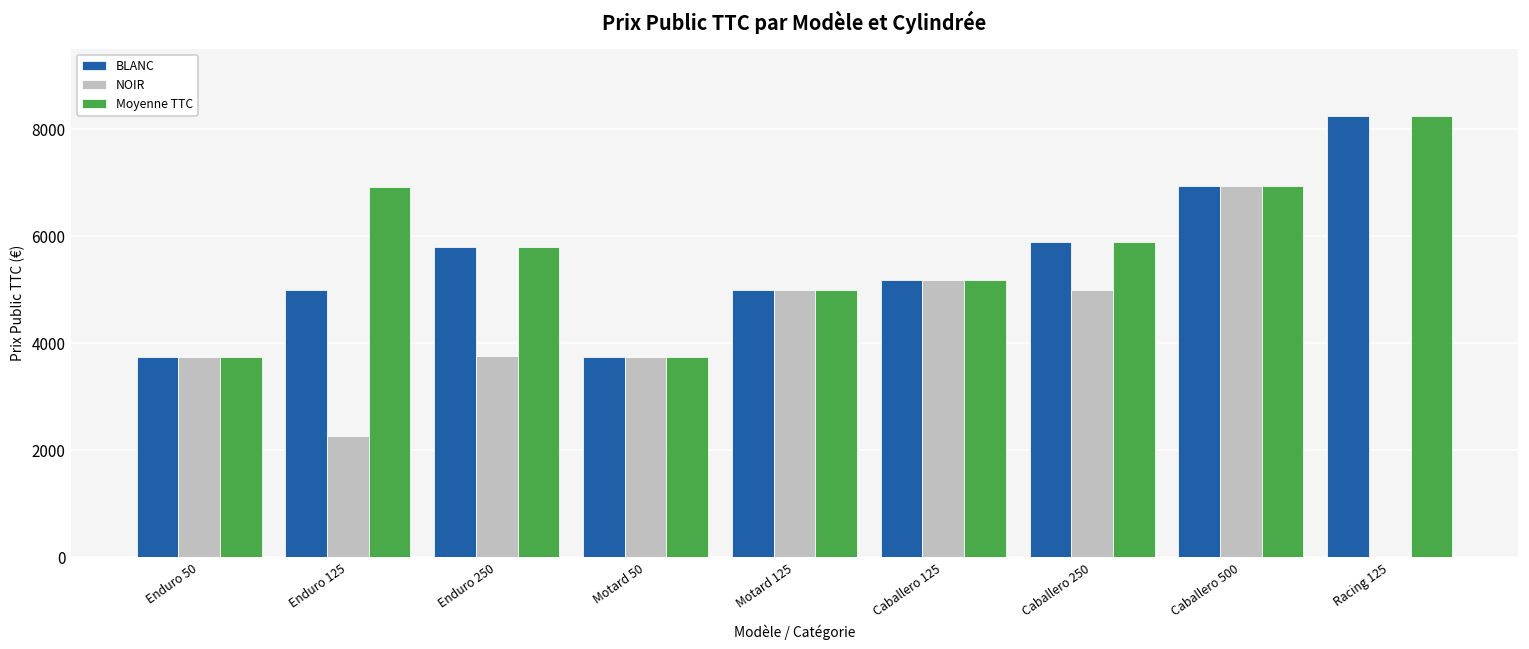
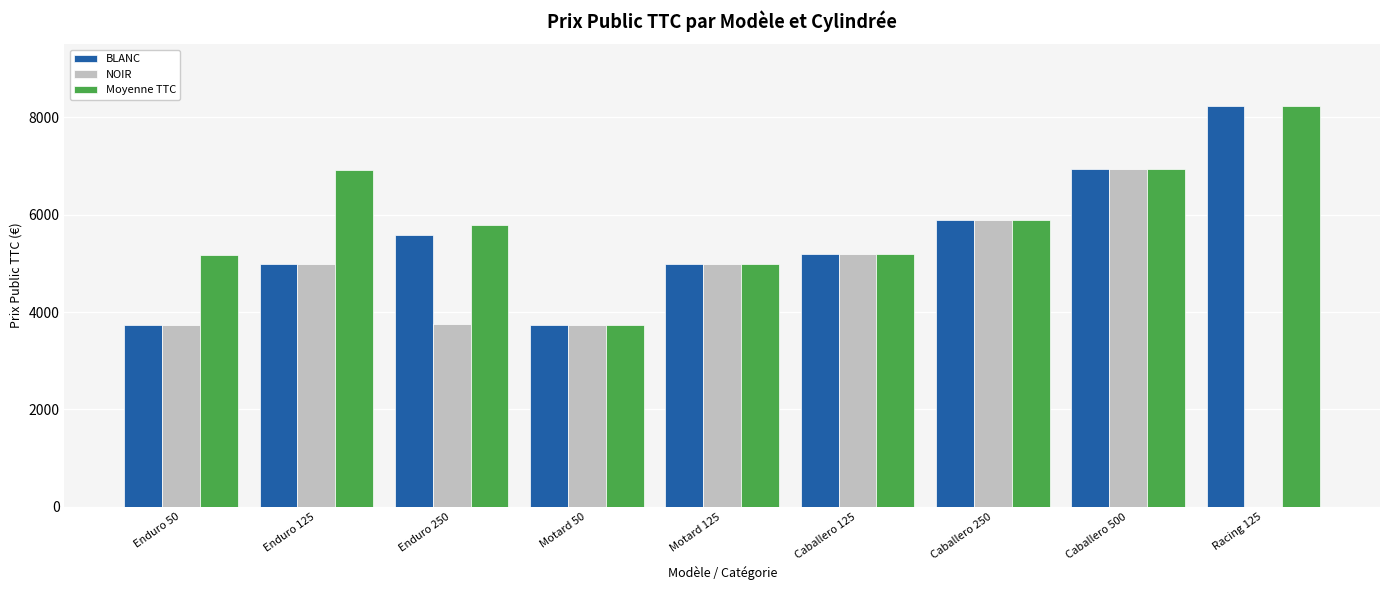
Moyenne TTC, Enduro 50: 3700 -> 5200
NOIR, Enduro 125: 2300 -> 5000
BLANC, Enduro 250: 5800 -> 5600
NOIR, Caballero 250: 5000 -> 5900
